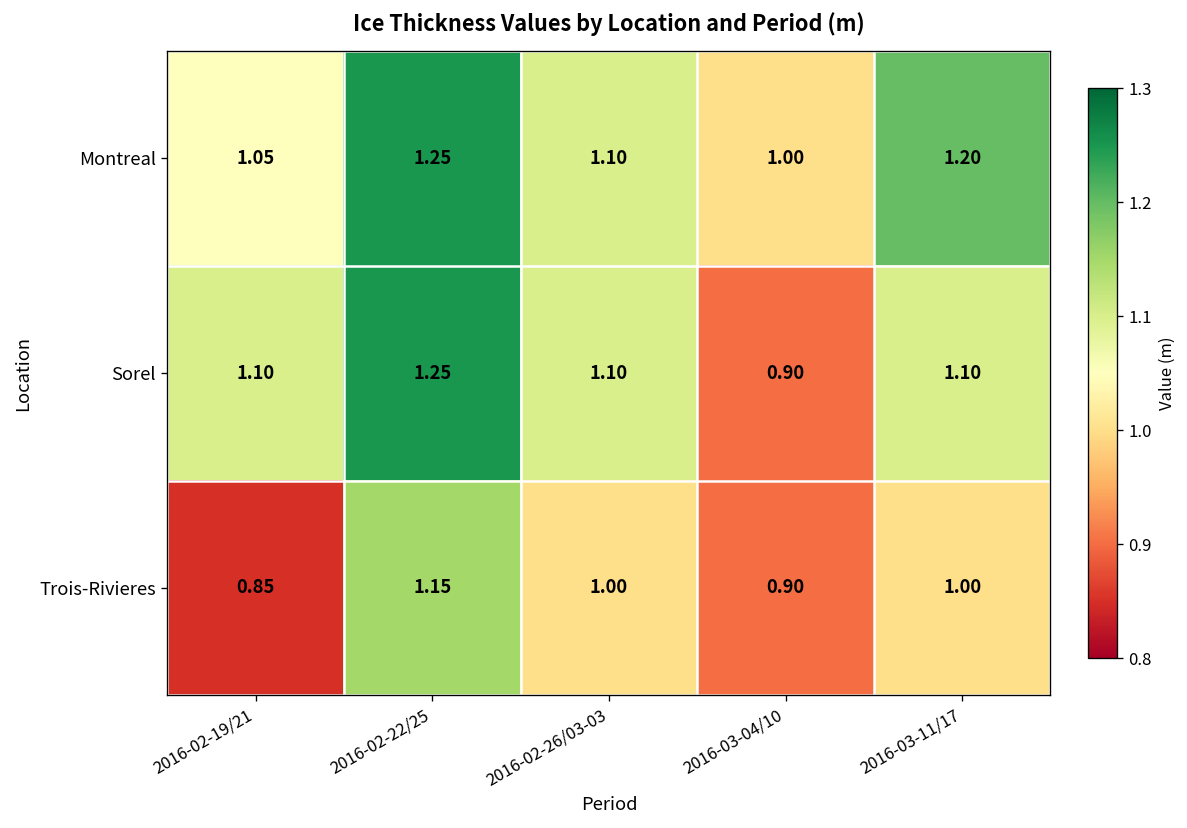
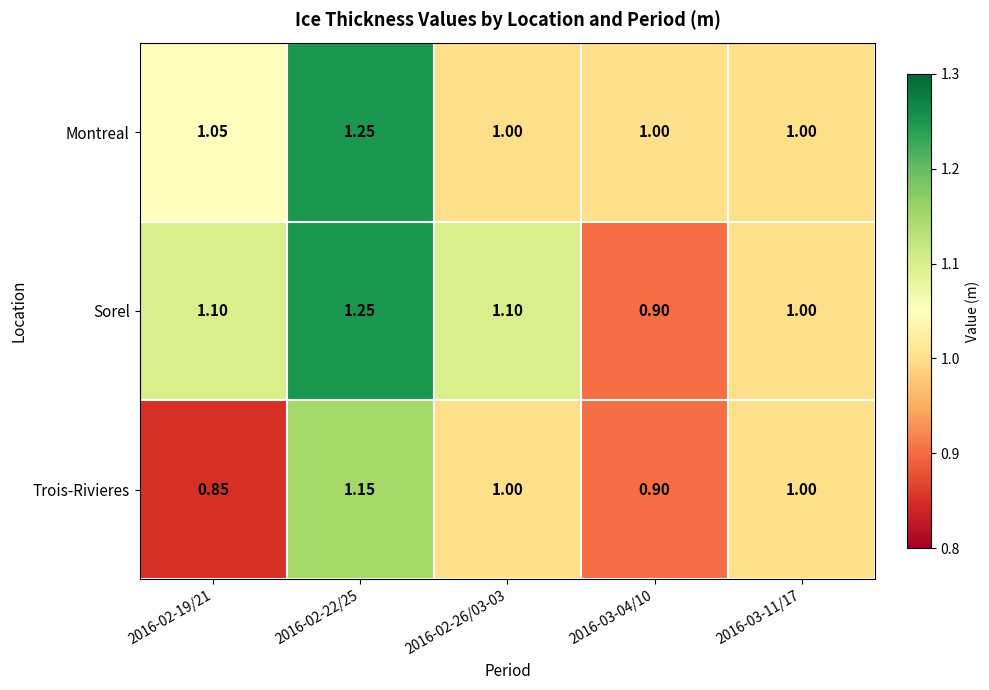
Montreal, 2016-02-26/03-03: 1.10 -> 1.00
Montreal, 2016-03-11/17: 1.20 -> 1.00
Sorel, 2016-03-11/17: 1.10 -> 1.00
